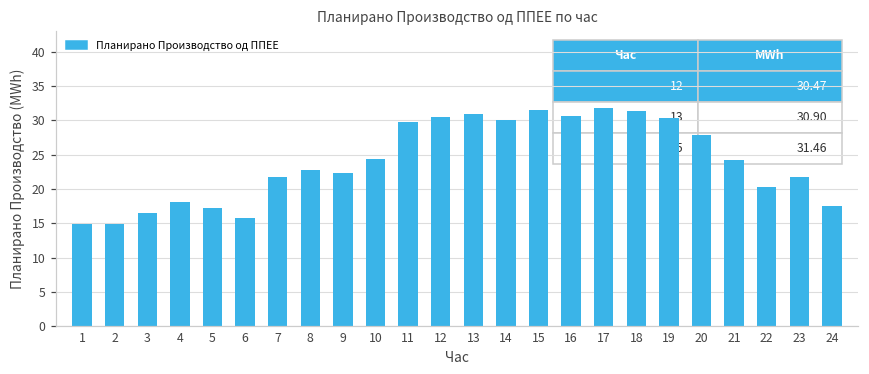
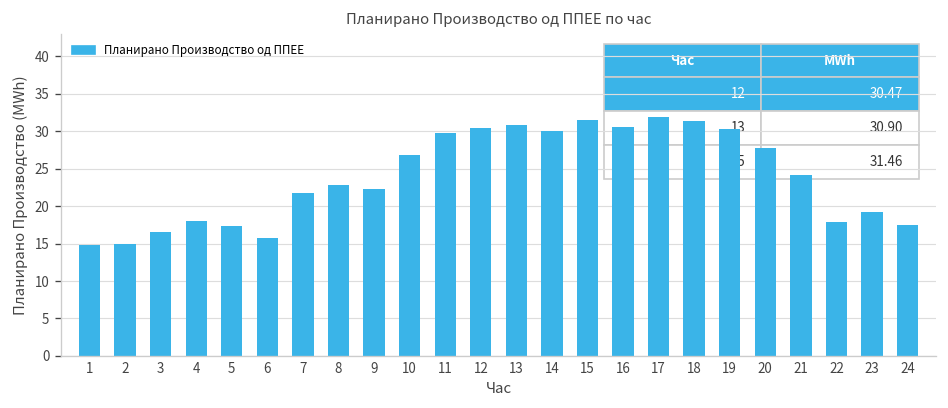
10: 24 -> 27
22: 20 -> 18
23: 22 -> 19
